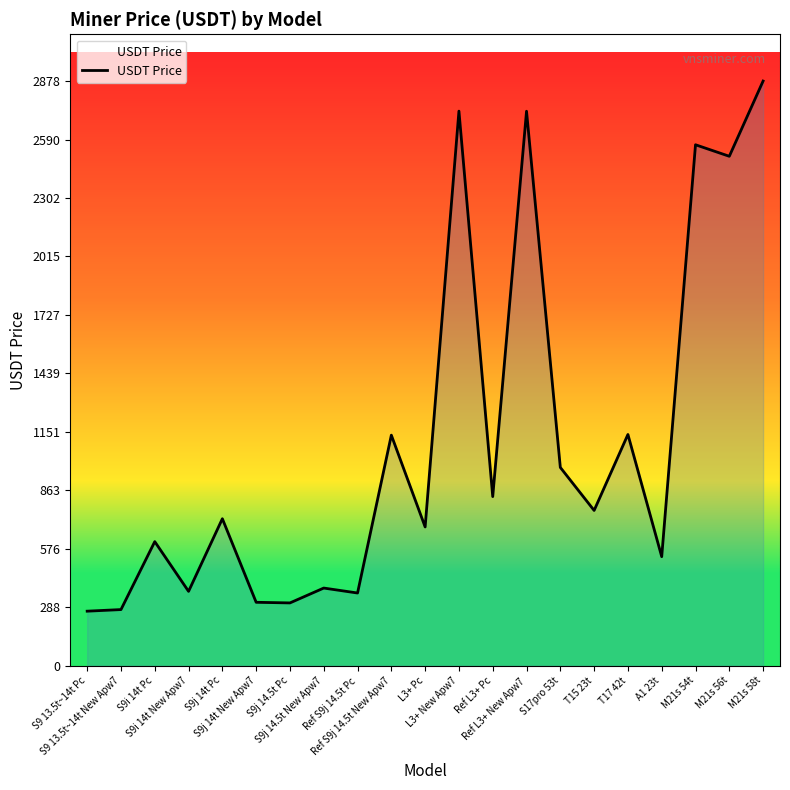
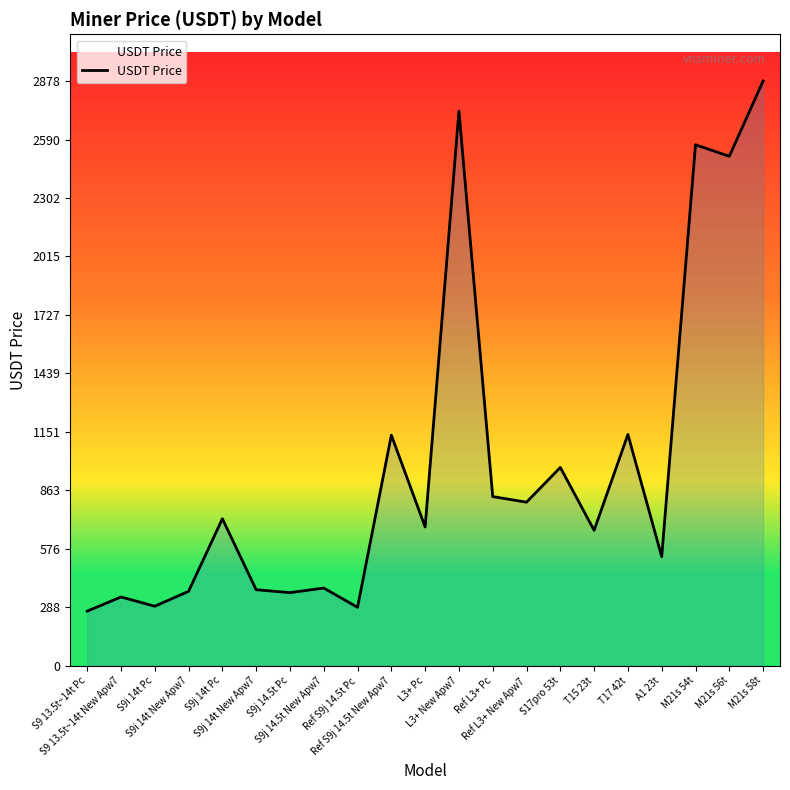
S9 13.5t~14t New Apw7: 280 -> 340
S9i 14t Pc: 610 -> 290
S9j 14t New Apw7: 310 -> 370
S9j 14.5t Pc: 310 -> 360
Ref S9j 14.5t Pc: 360 -> 290
Ref L3+ New Apw7: 2730 -> 800
T15 23t: 760 -> 670
